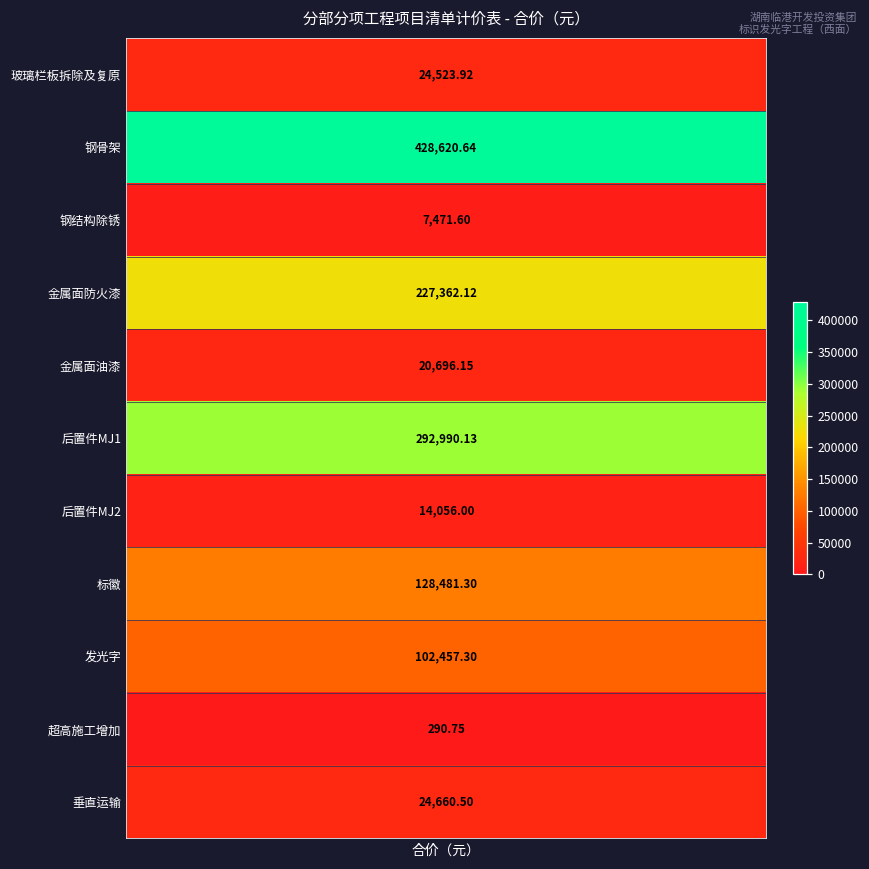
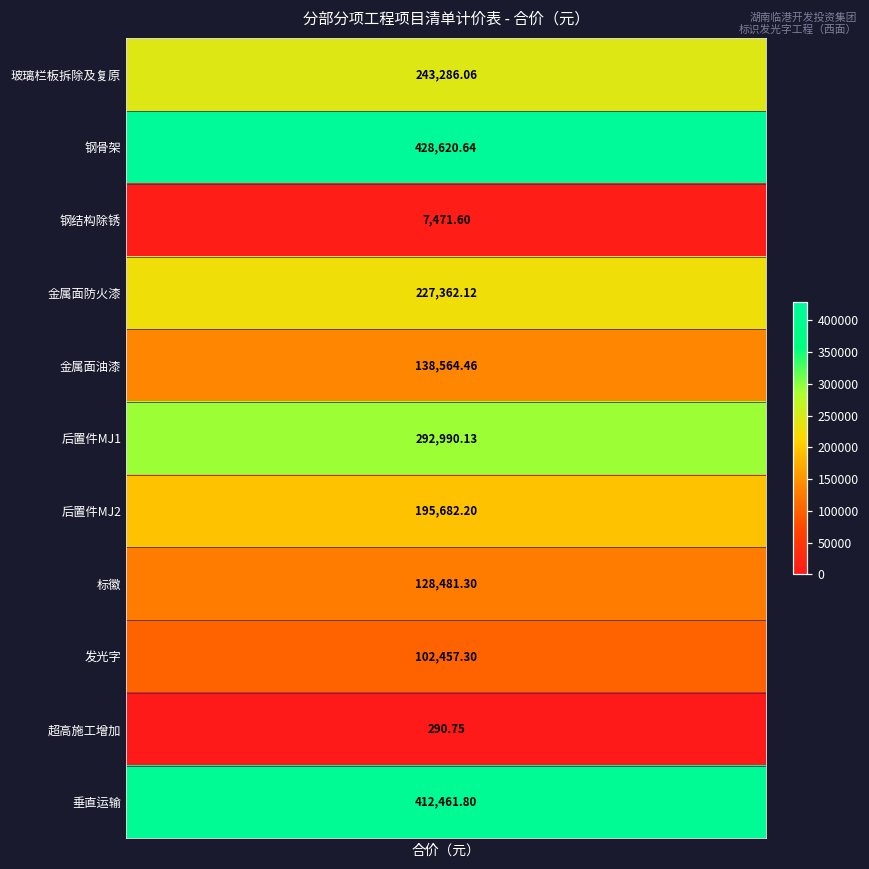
玻璃栏板拆除及复原, 合价（元）: 24,523.92 -> 243,286.06
金属面油漆, 合价（元）: 20,696.15 -> 138,564.46
后置件MJ2, 合价（元）: 14,056.00 -> 195,682.20
垂直运输, 合价（元）: 24,660.50 -> 412,461.80
